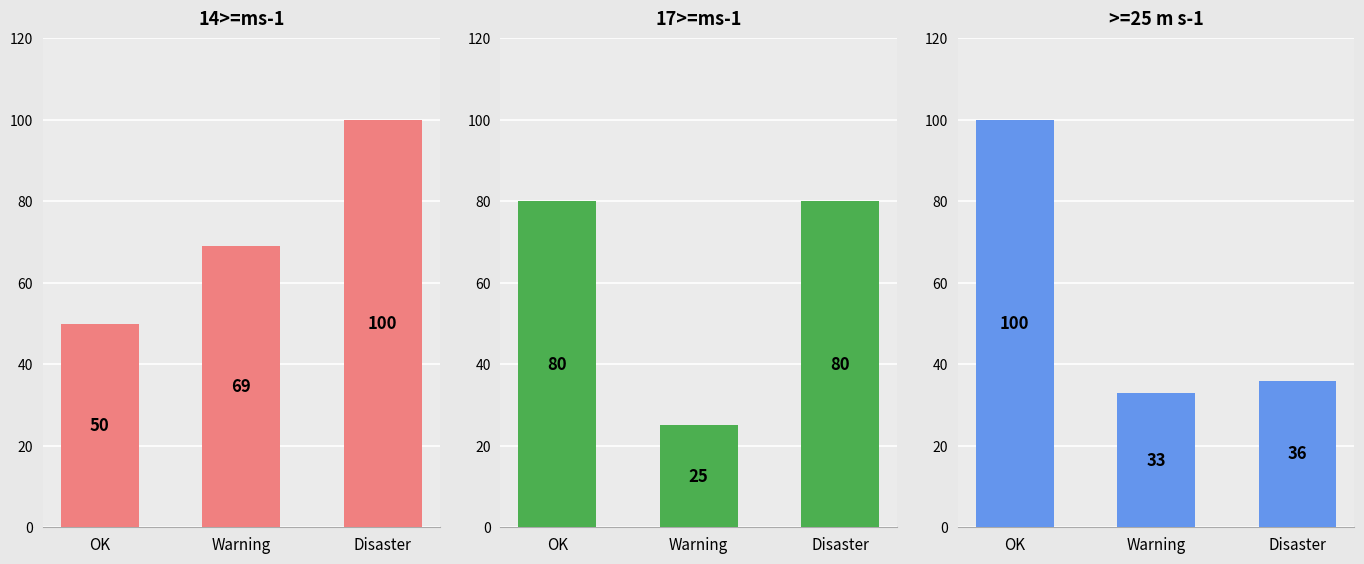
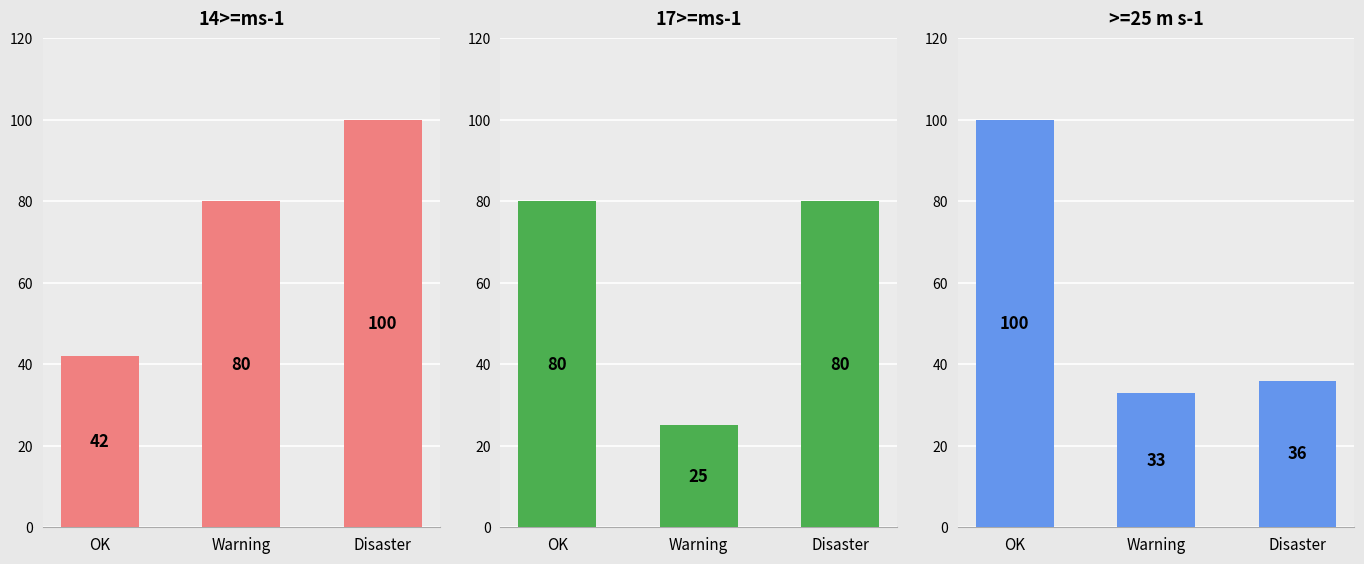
14>=ms-1, OK: 50 -> 42
14>=ms-1, Warning: 69 -> 80
